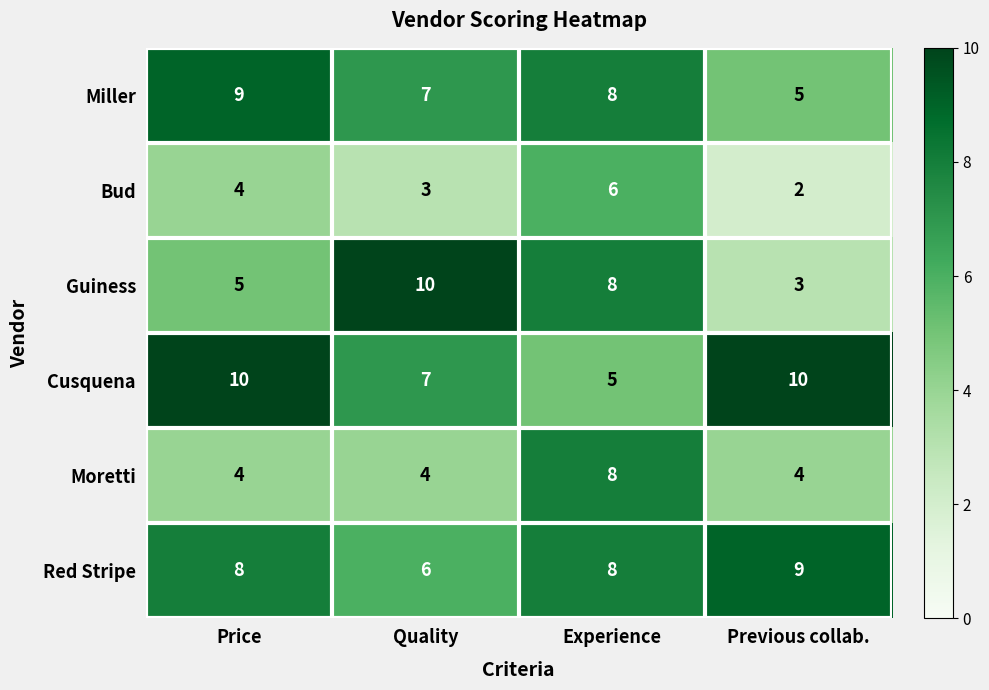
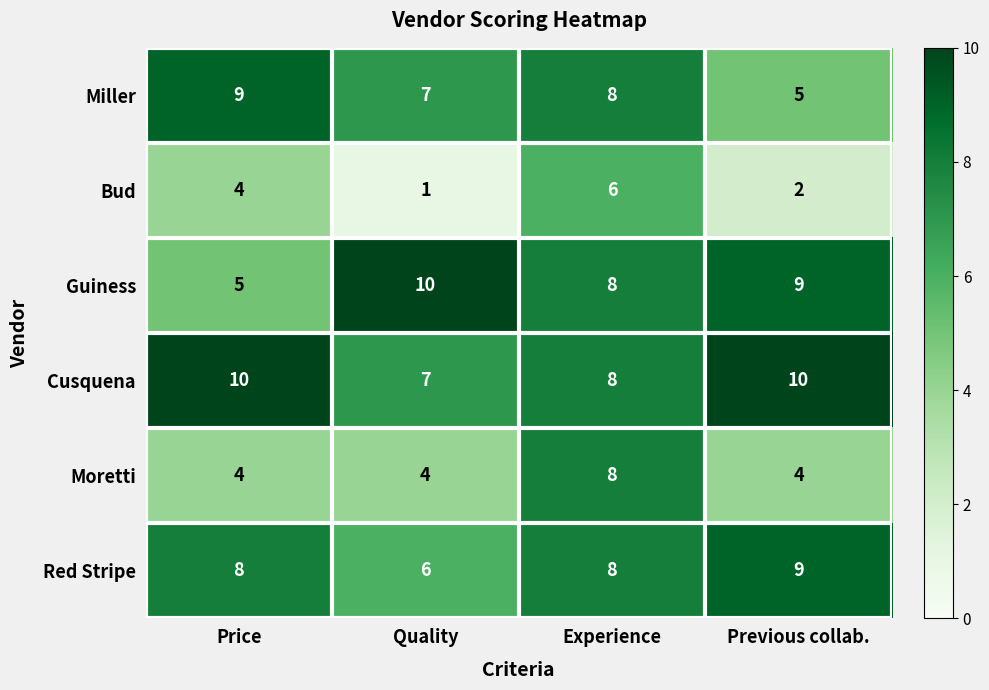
Bud, Quality: 3 -> 1
Guiness, Previous collab.: 3 -> 9
Cusquena, Experience: 5 -> 8
